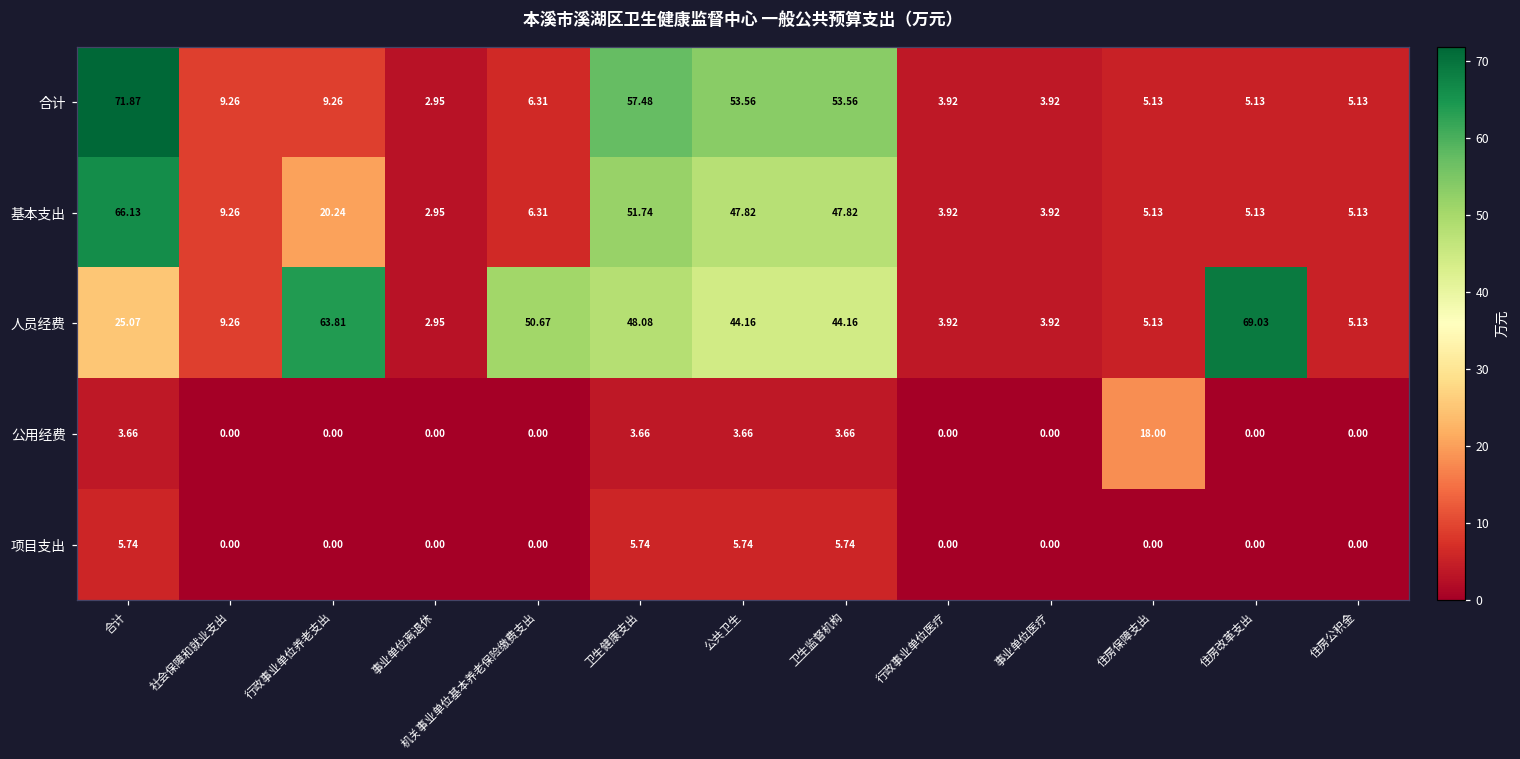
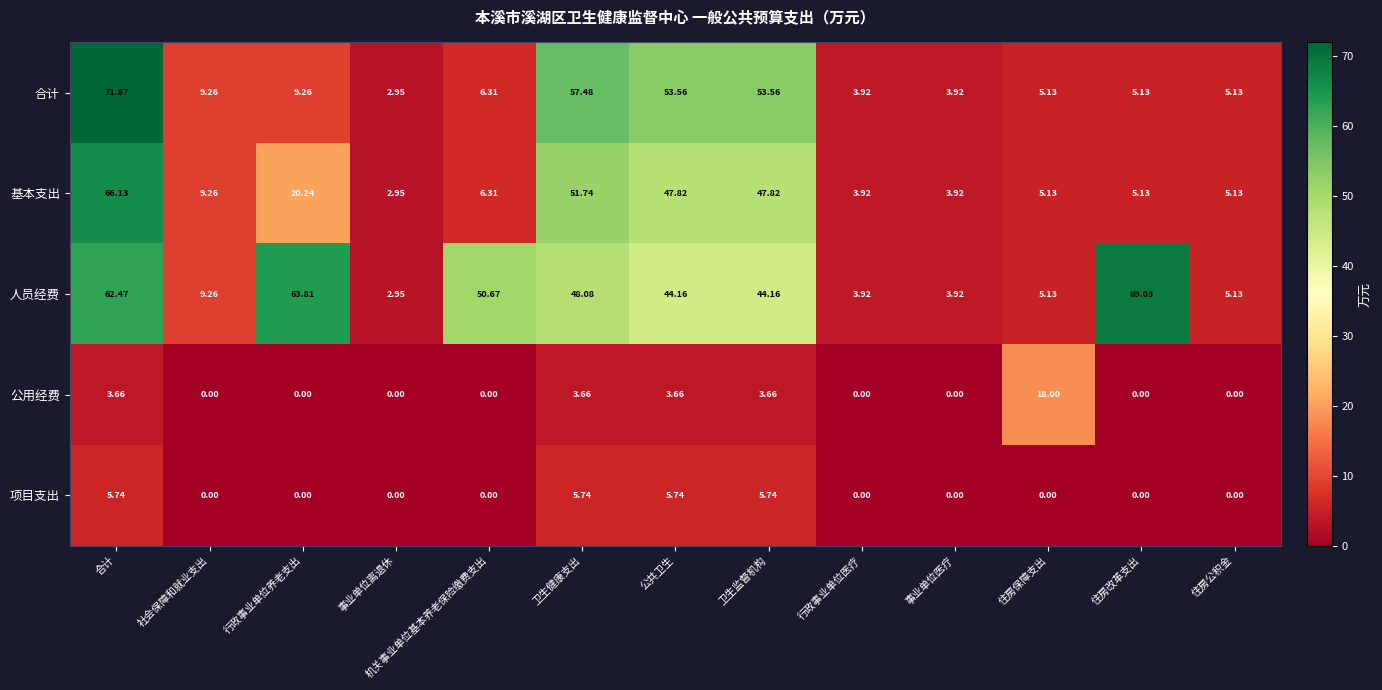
人员经费, 合计: 25.07 -> 62.47
